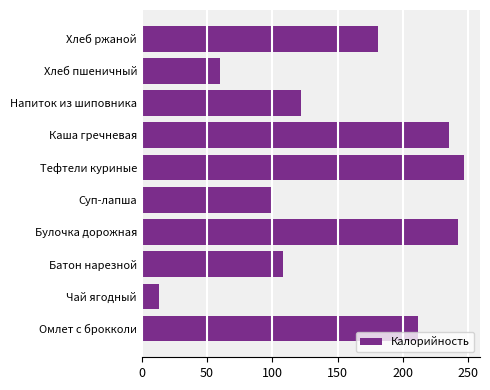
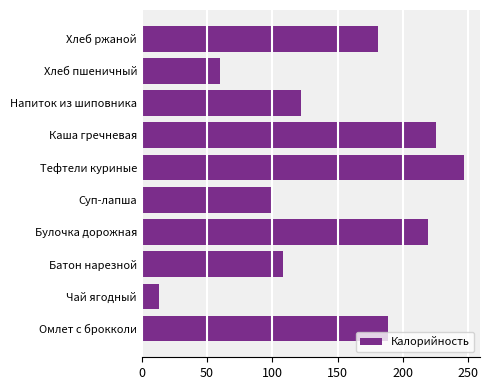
Каша гречневая: 235 -> 226
Булочка дорожная: 242 -> 219
Омлет с брокколи: 211 -> 188
